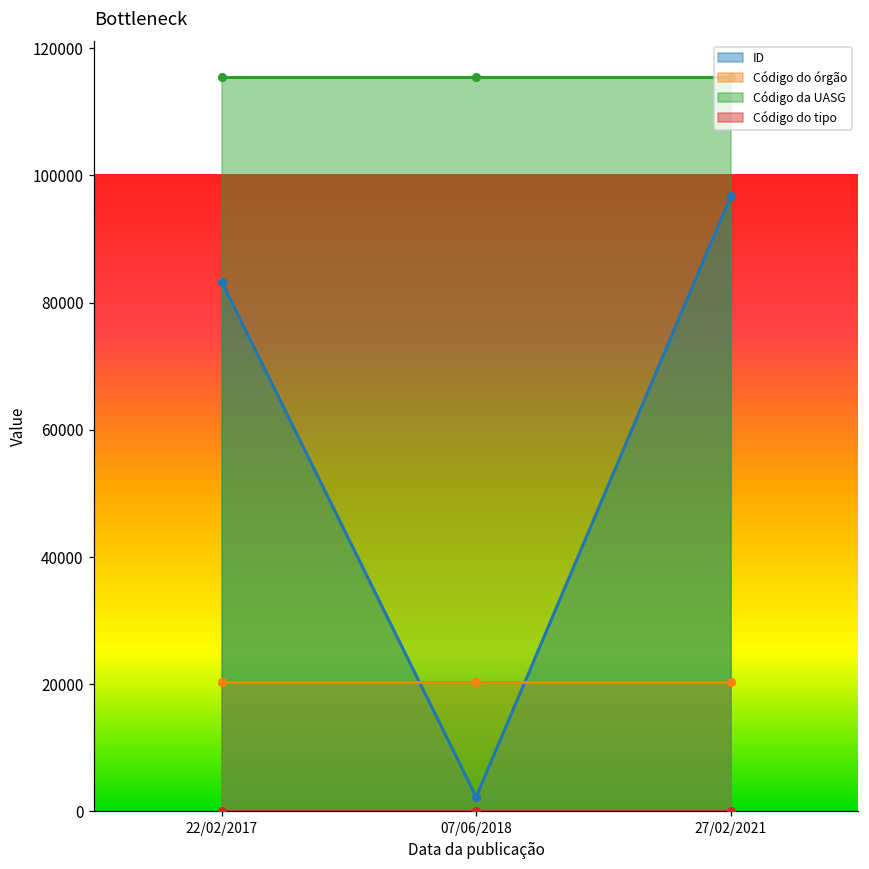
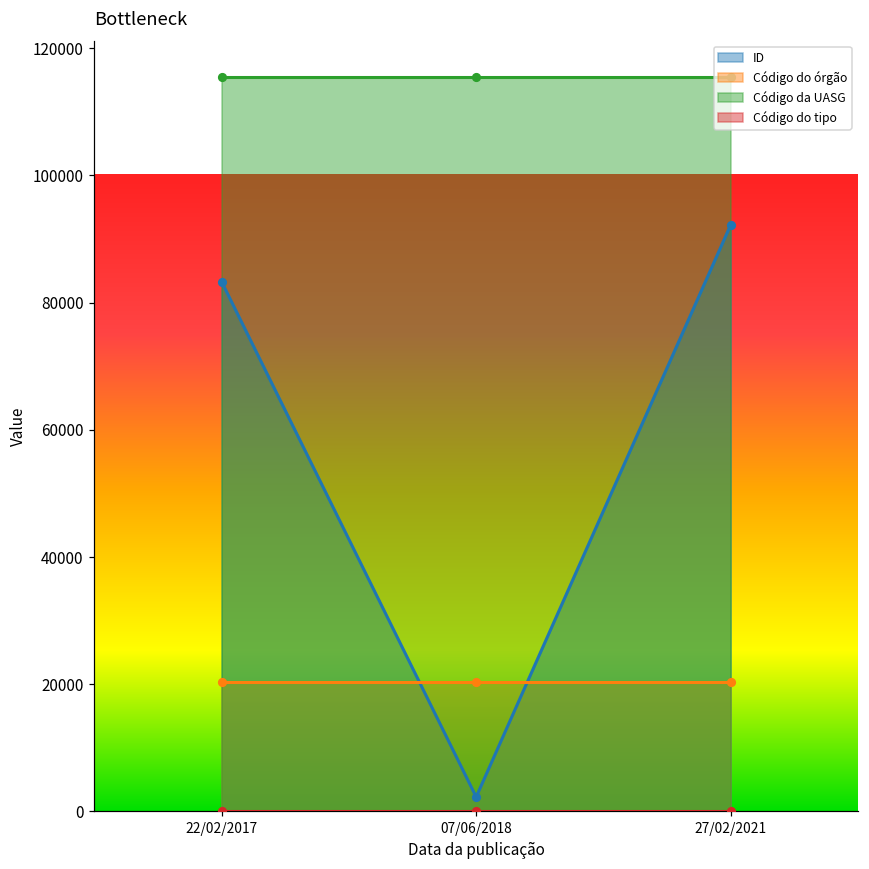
ID, 27/02/2021: 97000 -> 92000
